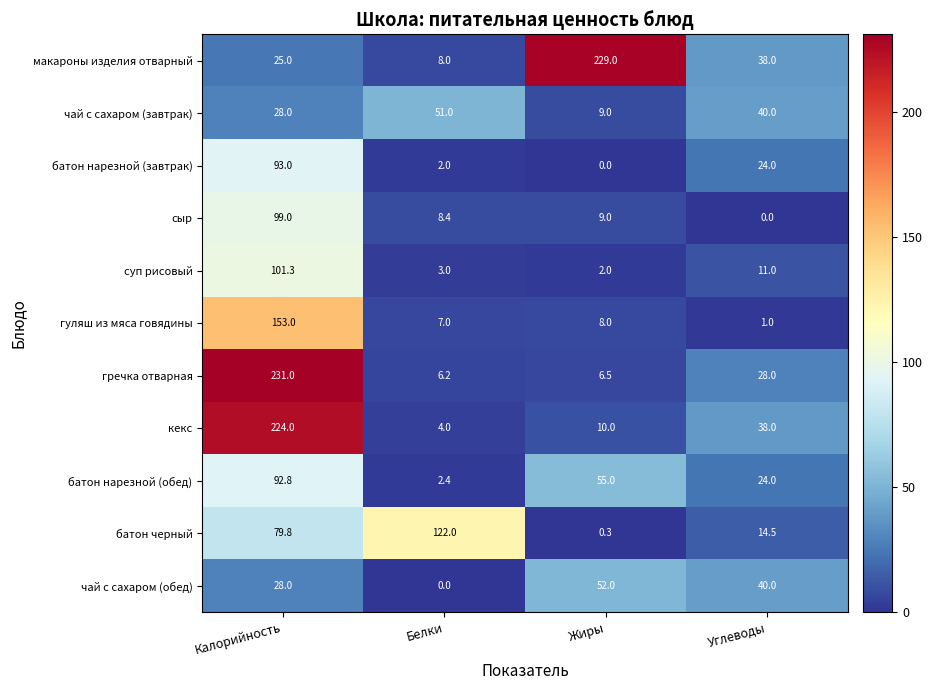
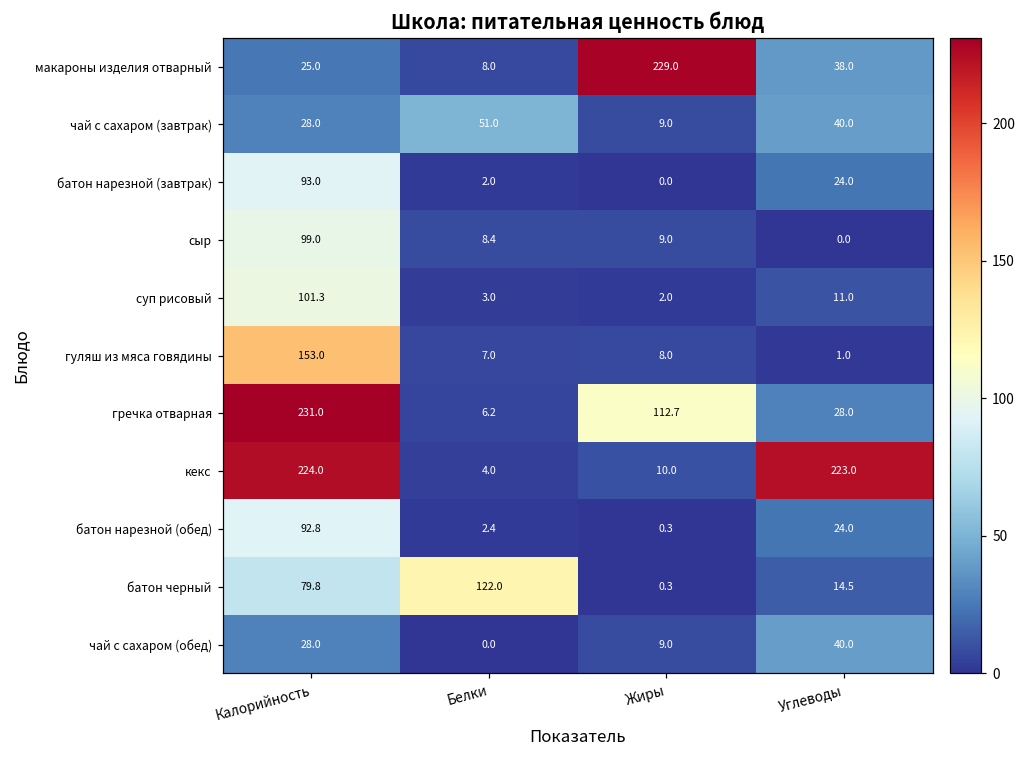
гречка отварная, Жиры: 6.5 -> 112.7
кекс, Углеводы: 38.0 -> 223.0
батон нарезной (обед), Жиры: 55.0 -> 0.3
чай с сахаром (обед), Жиры: 52.0 -> 9.0
